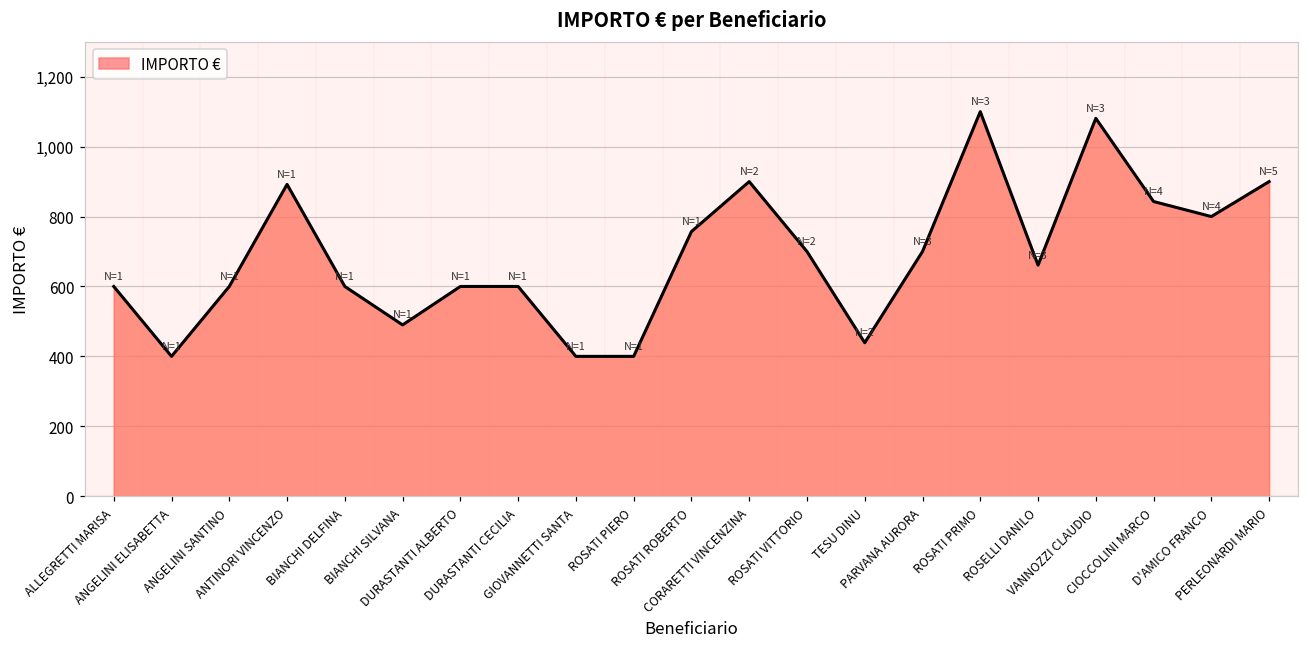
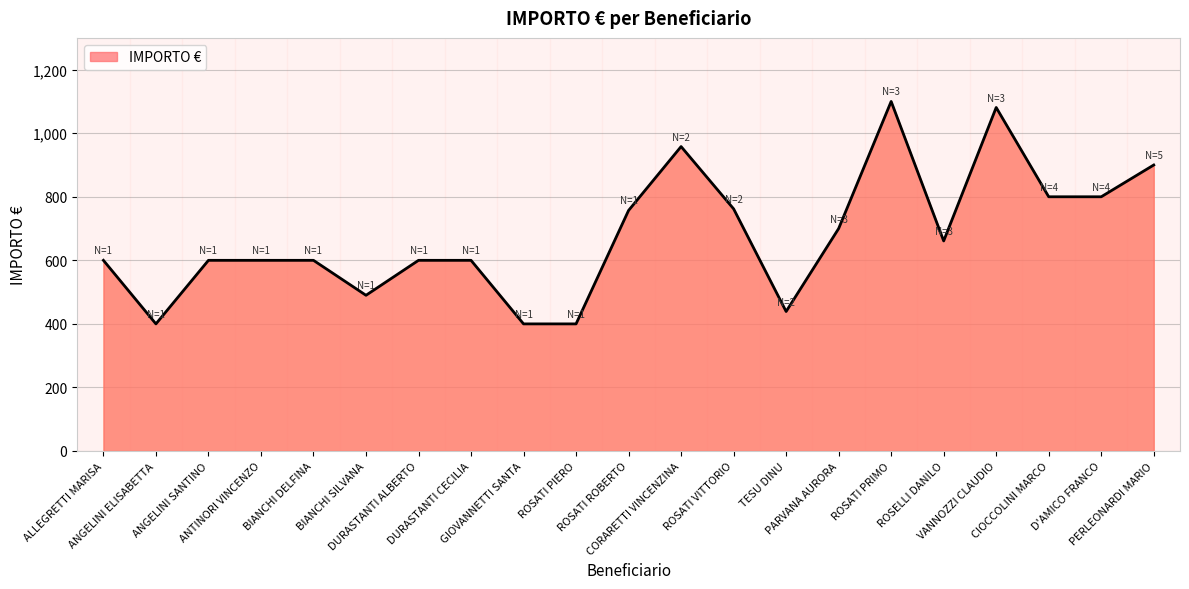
ANTINORI VINCENZO: 890 -> 600
CORARETTI VINCENZINA: 900 -> 960
ROSATI VITTORIO: 700 -> 760
CIOCCOLINI MARCO: 840 -> 800
